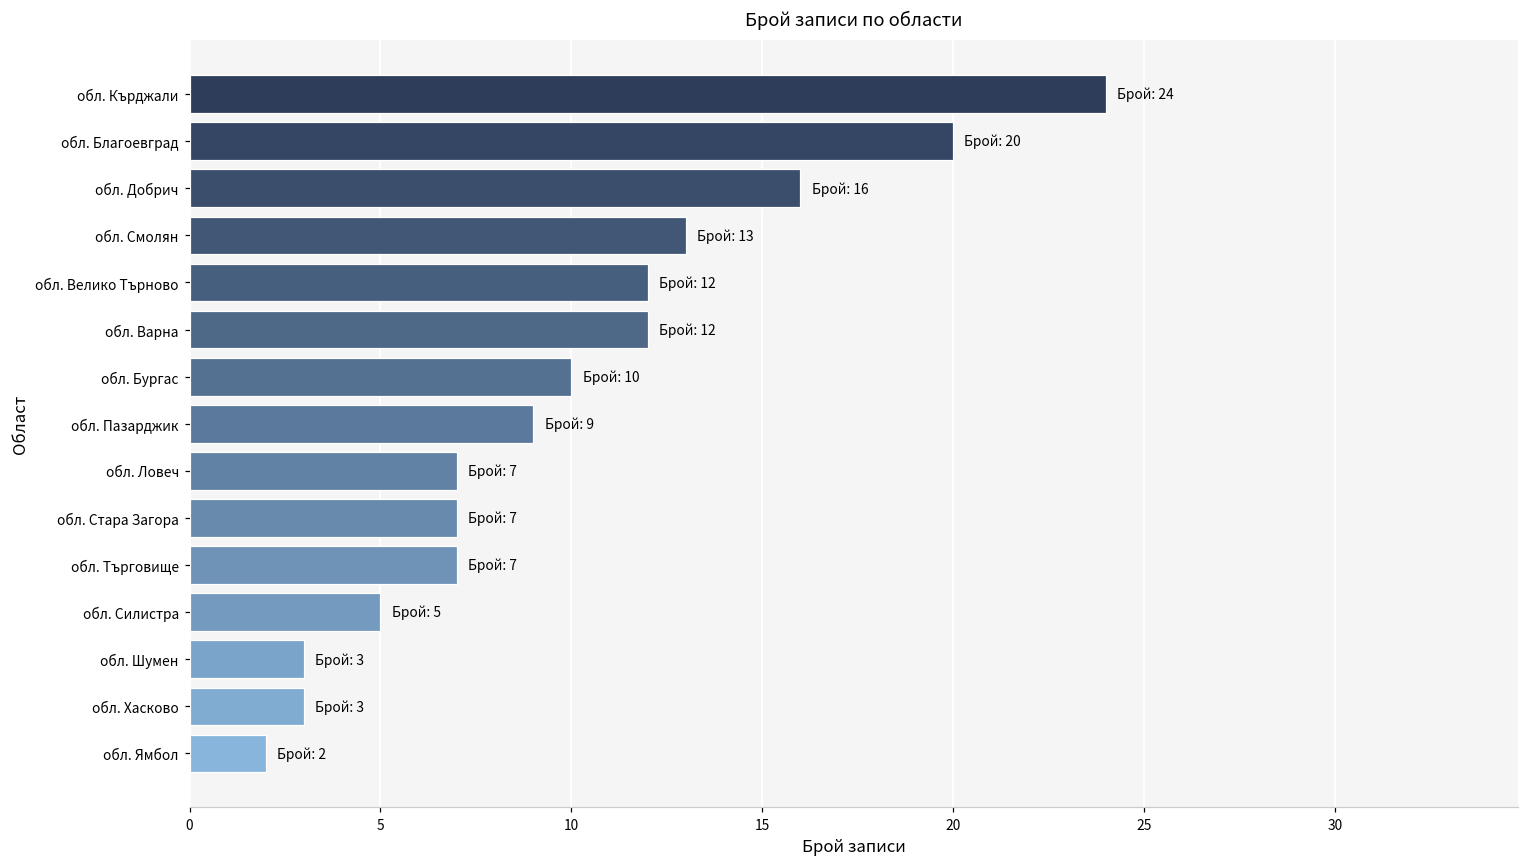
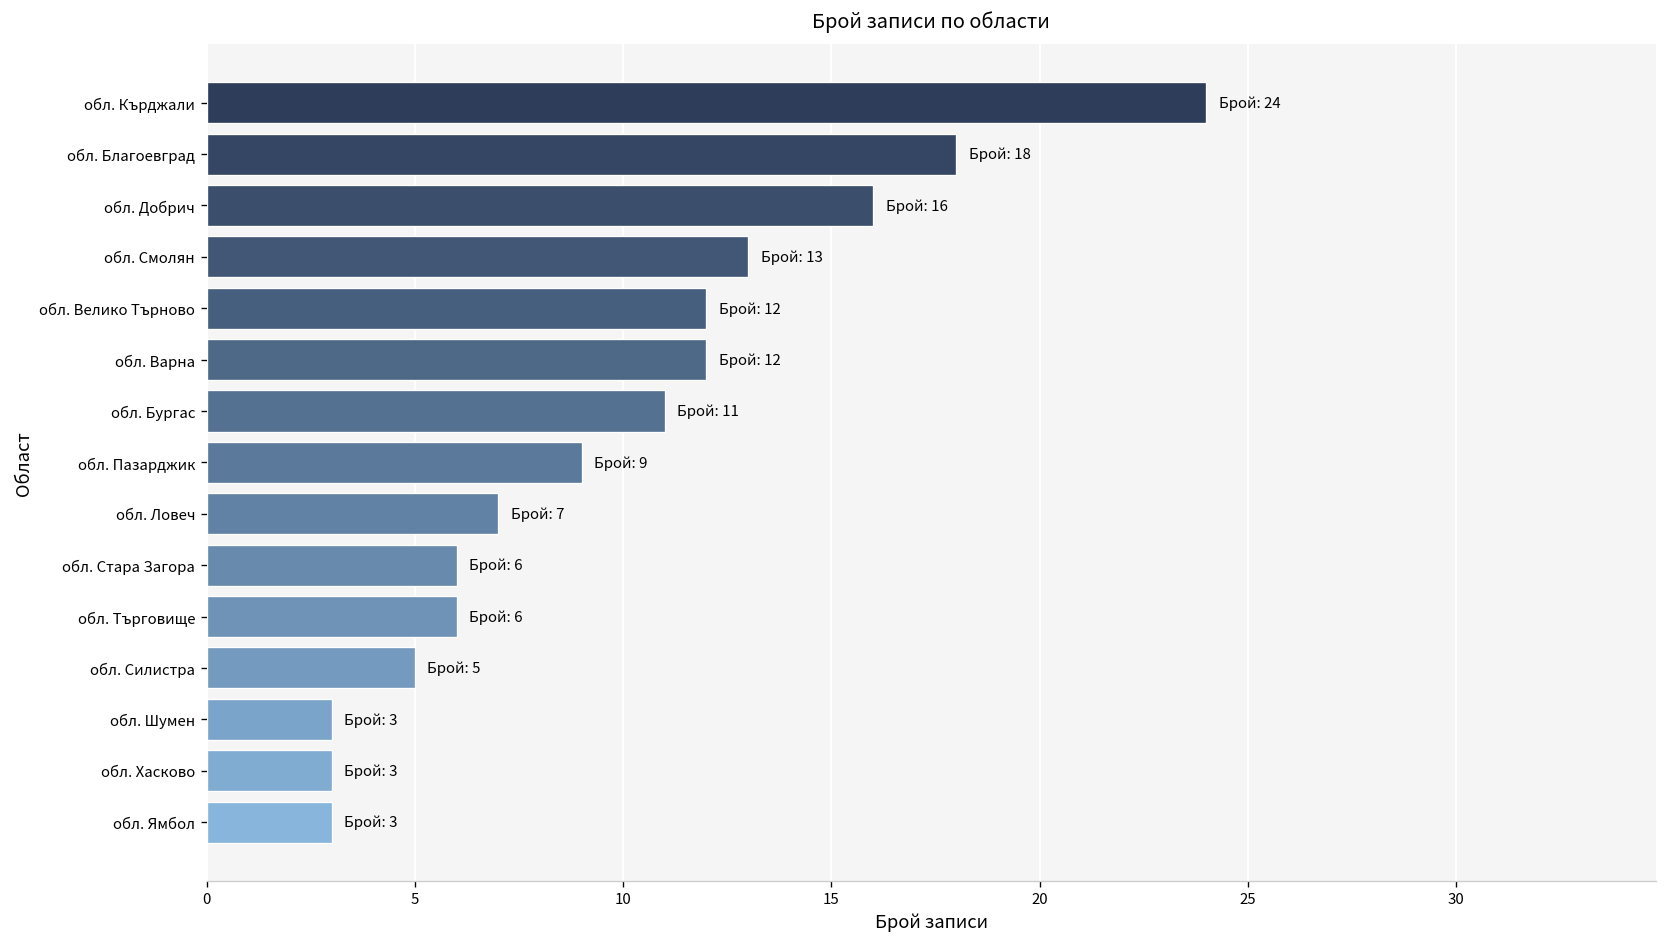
обл. Благоевград: 20 -> 18
обл. Бургас: 10 -> 11
обл. Стара Загора: 7 -> 6
обл. Търговище: 7 -> 6
обл. Ямбол: 2 -> 3
